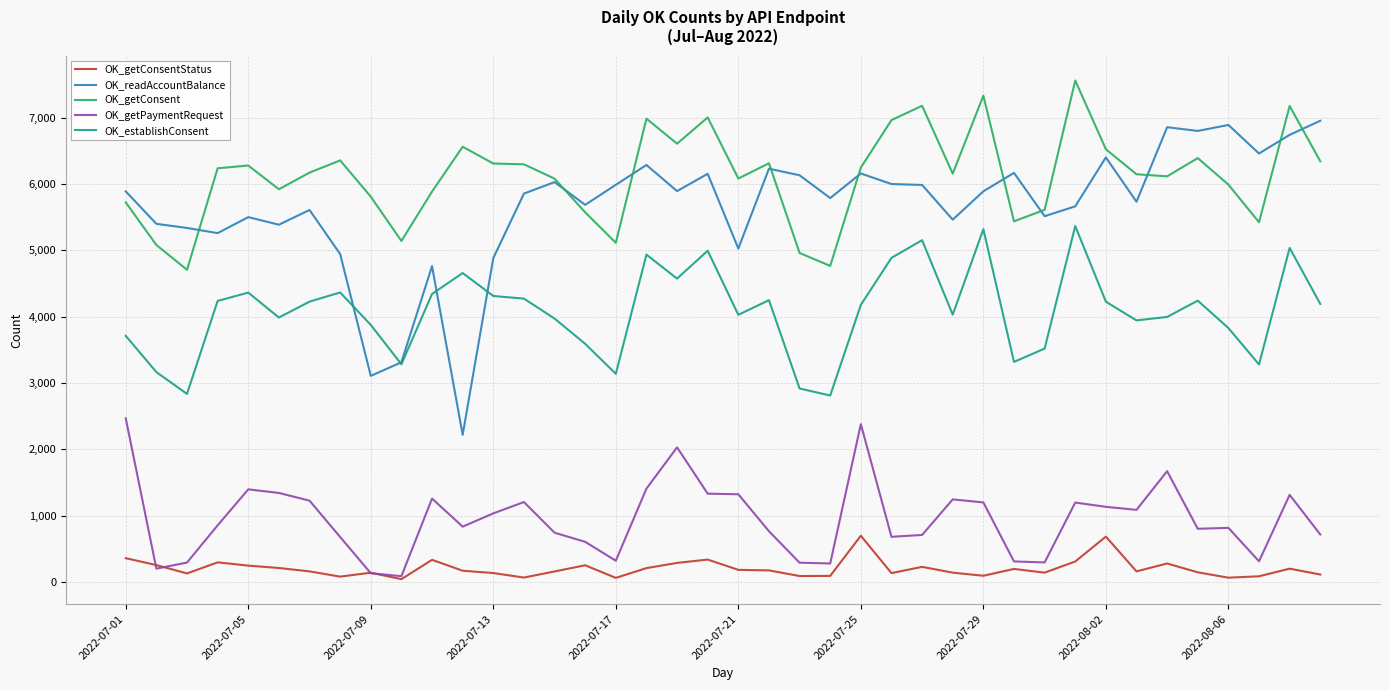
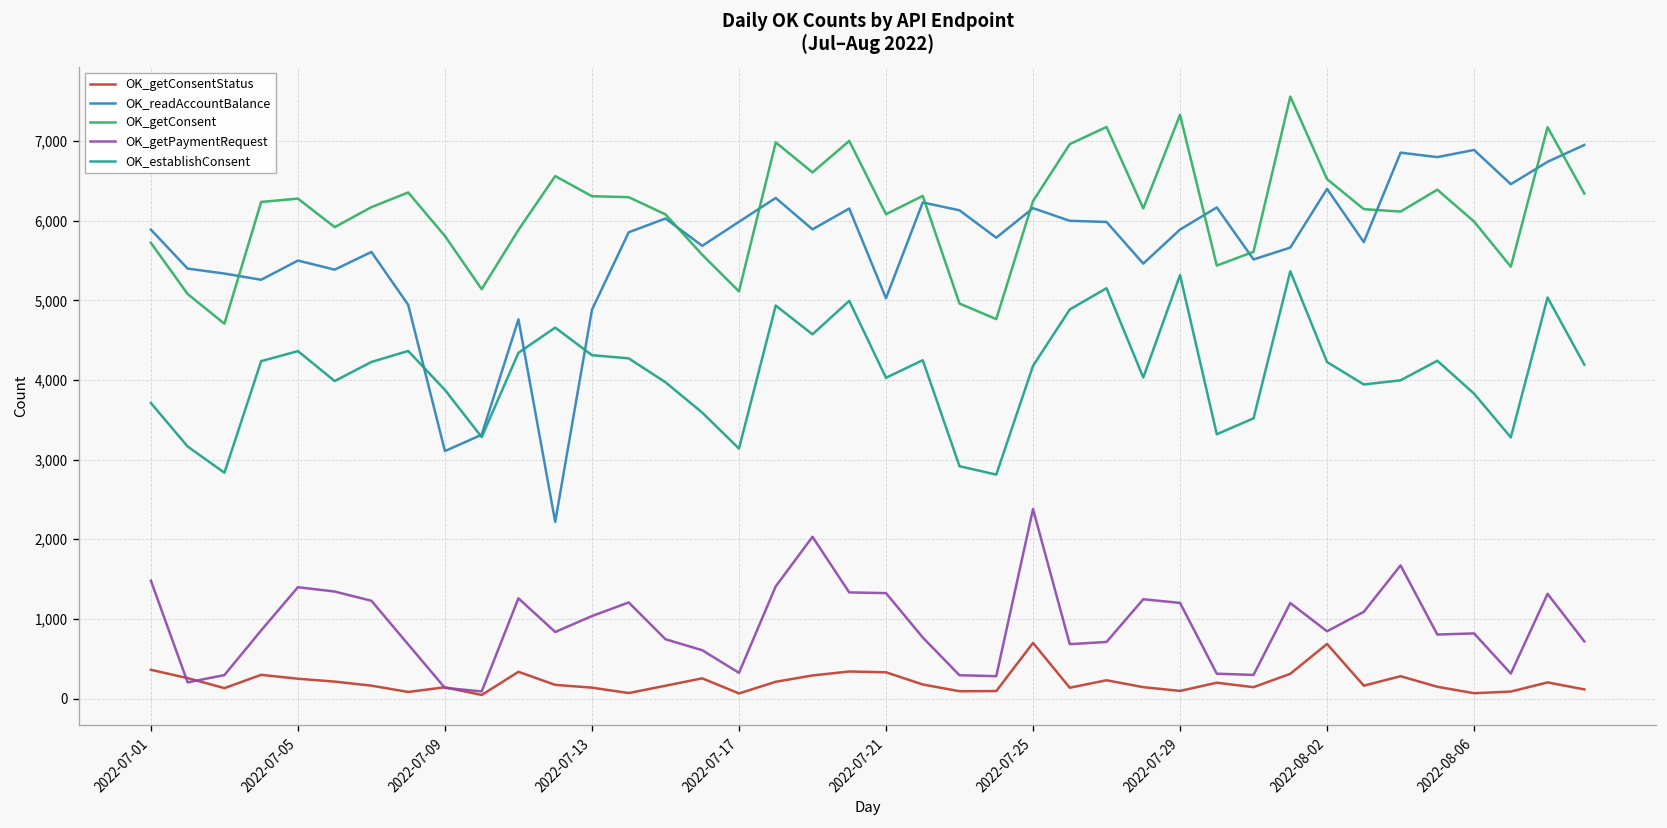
OK_getPaymentRequest, 2022-07-01: 2,500 -> 1,500
OK_getConsentStatus, 2022-07-21: 200 -> 300
OK_getPaymentRequest, 2022-08-02: 1,100 -> 800
